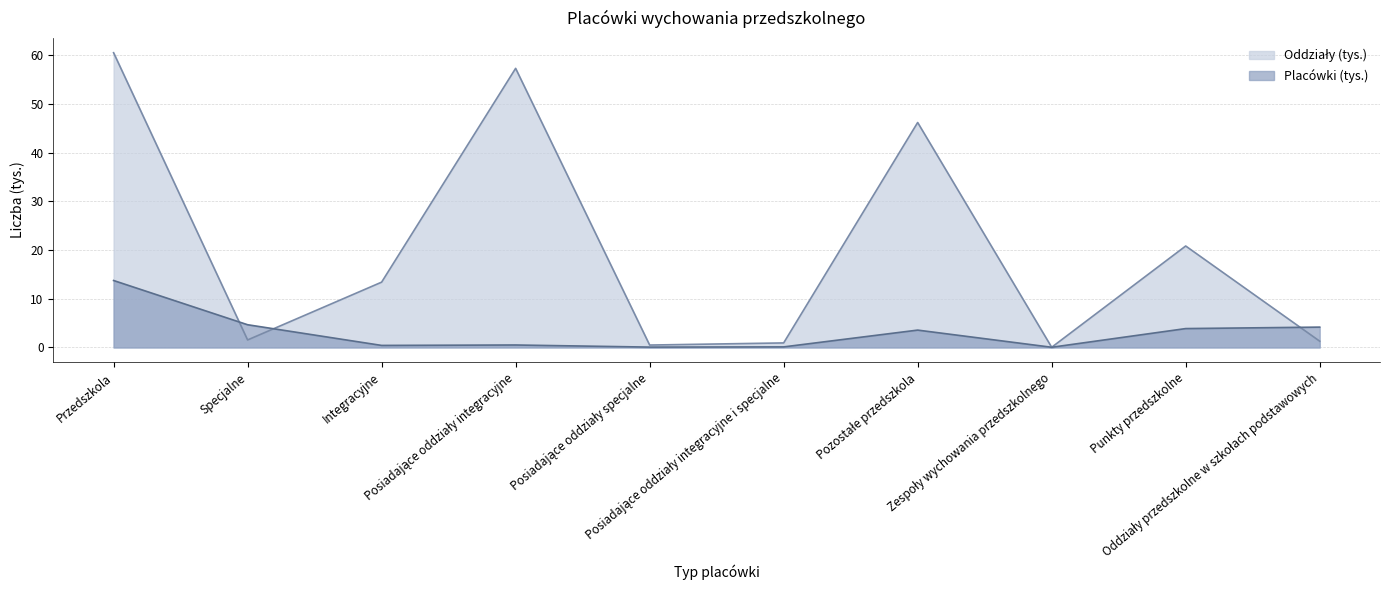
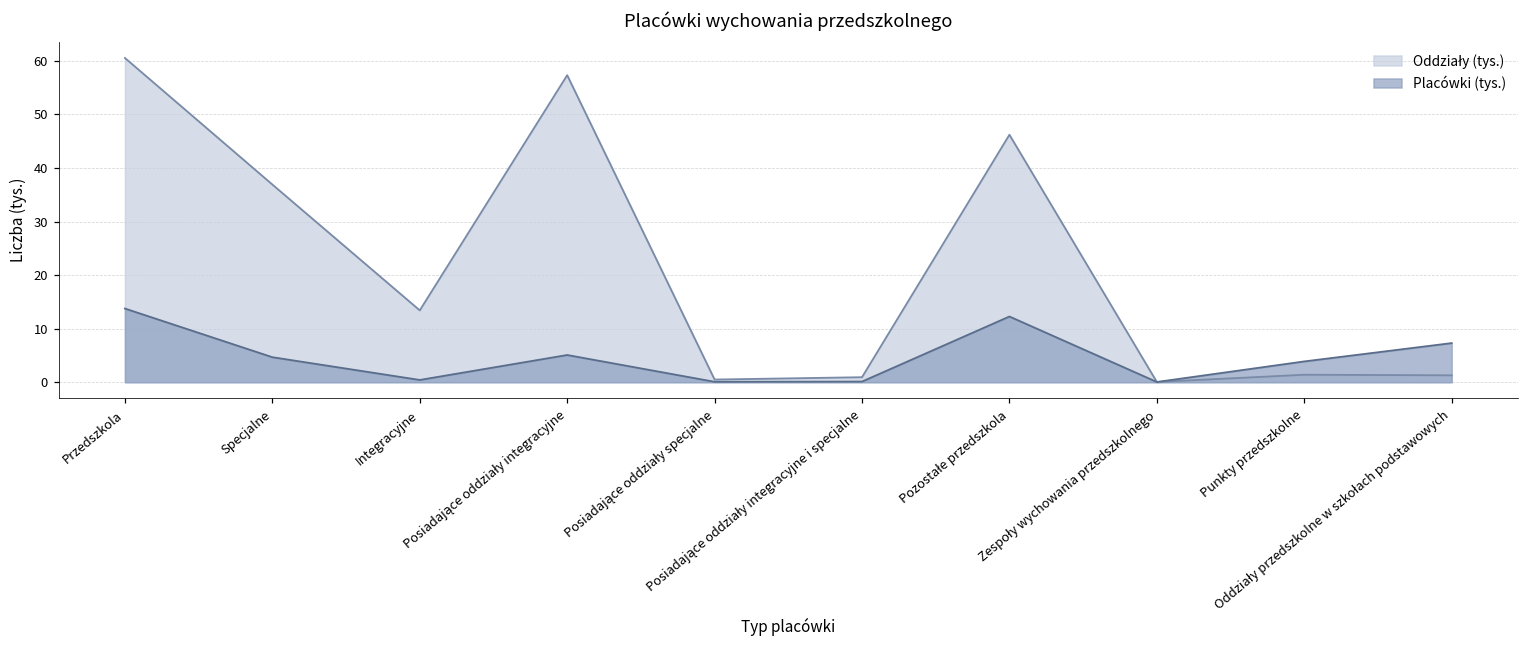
Oddziały (tys.), Specjalne: 2 -> 37
Placówki (tys.), Posiadające oddziały integracyjne: 1 -> 5
Placówki (tys.), Pozostałe przedszkola: 4 -> 12
Oddziały (tys.), Punkty przedszkolne: 21 -> 1
Placówki (tys.), Oddziały przedszkolne w szkołach podstawowych: 4 -> 7
